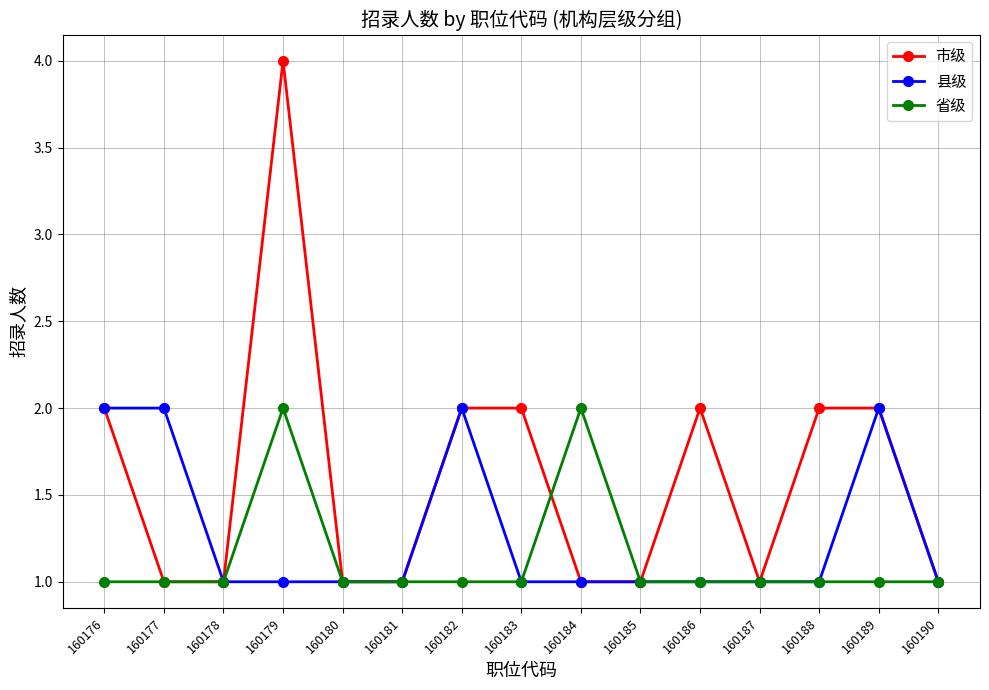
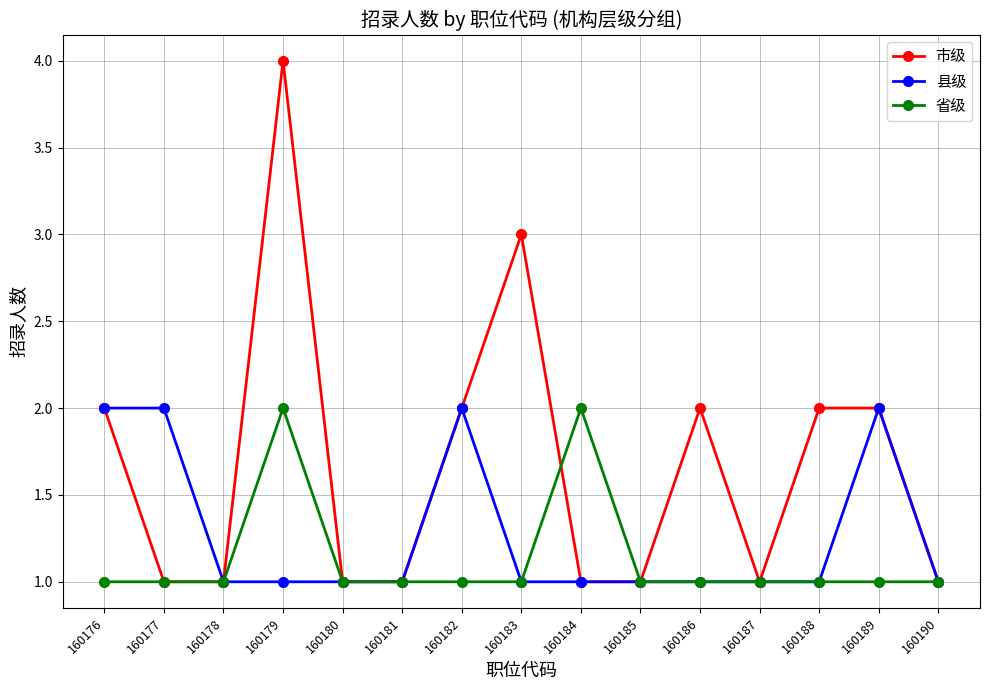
市级, 160183: 2 -> 3
